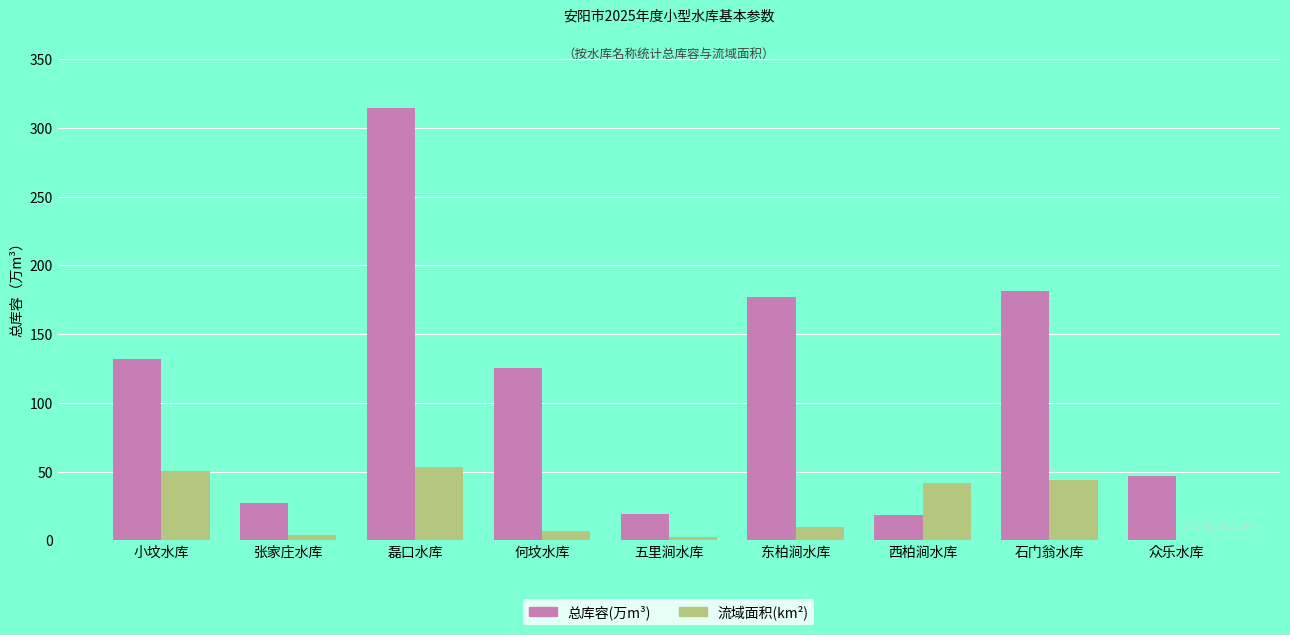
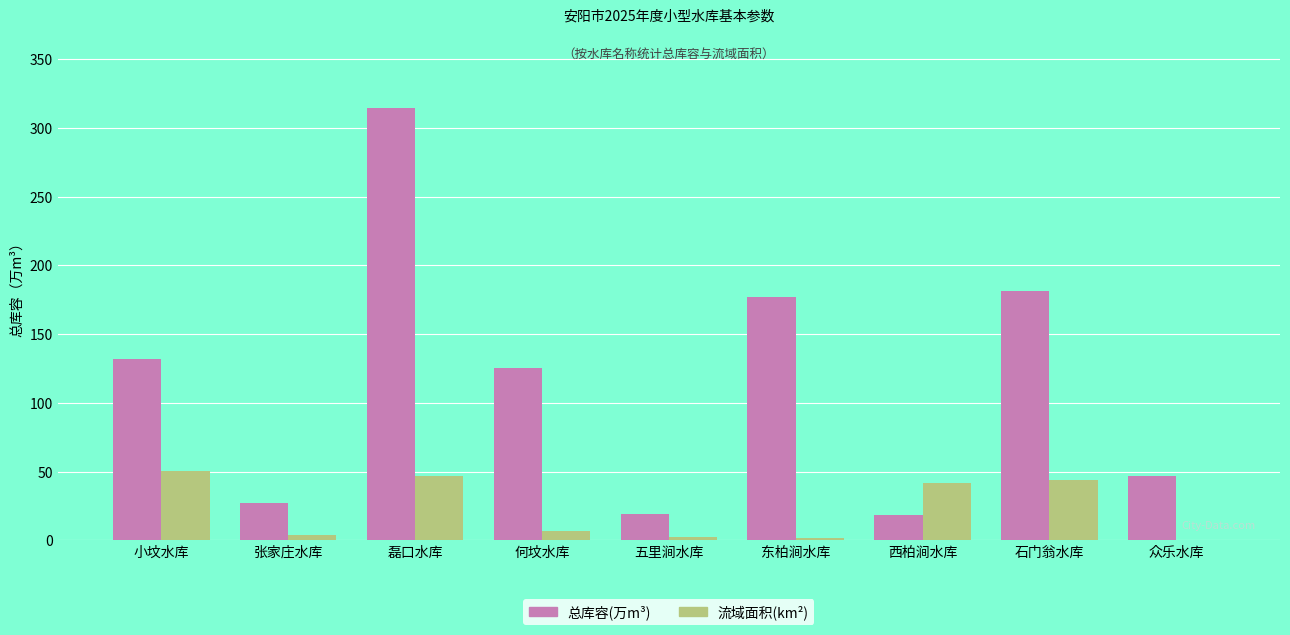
流域面积(km²), 磊口水库: 53 -> 47
流域面积(km²), 东柏涧水库: 9 -> 2
